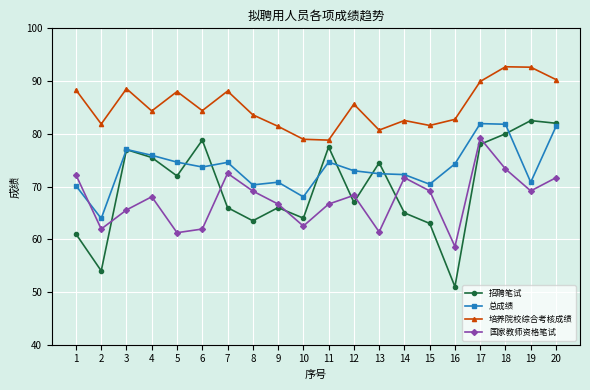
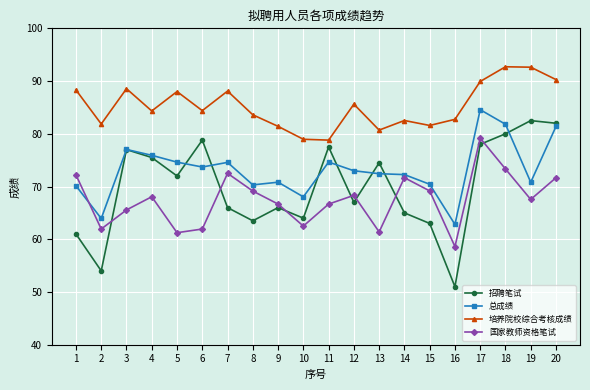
总成绩, 16: 74 -> 63
总成绩, 17: 82 -> 85
国家教师资格笔试, 19: 69 -> 68
